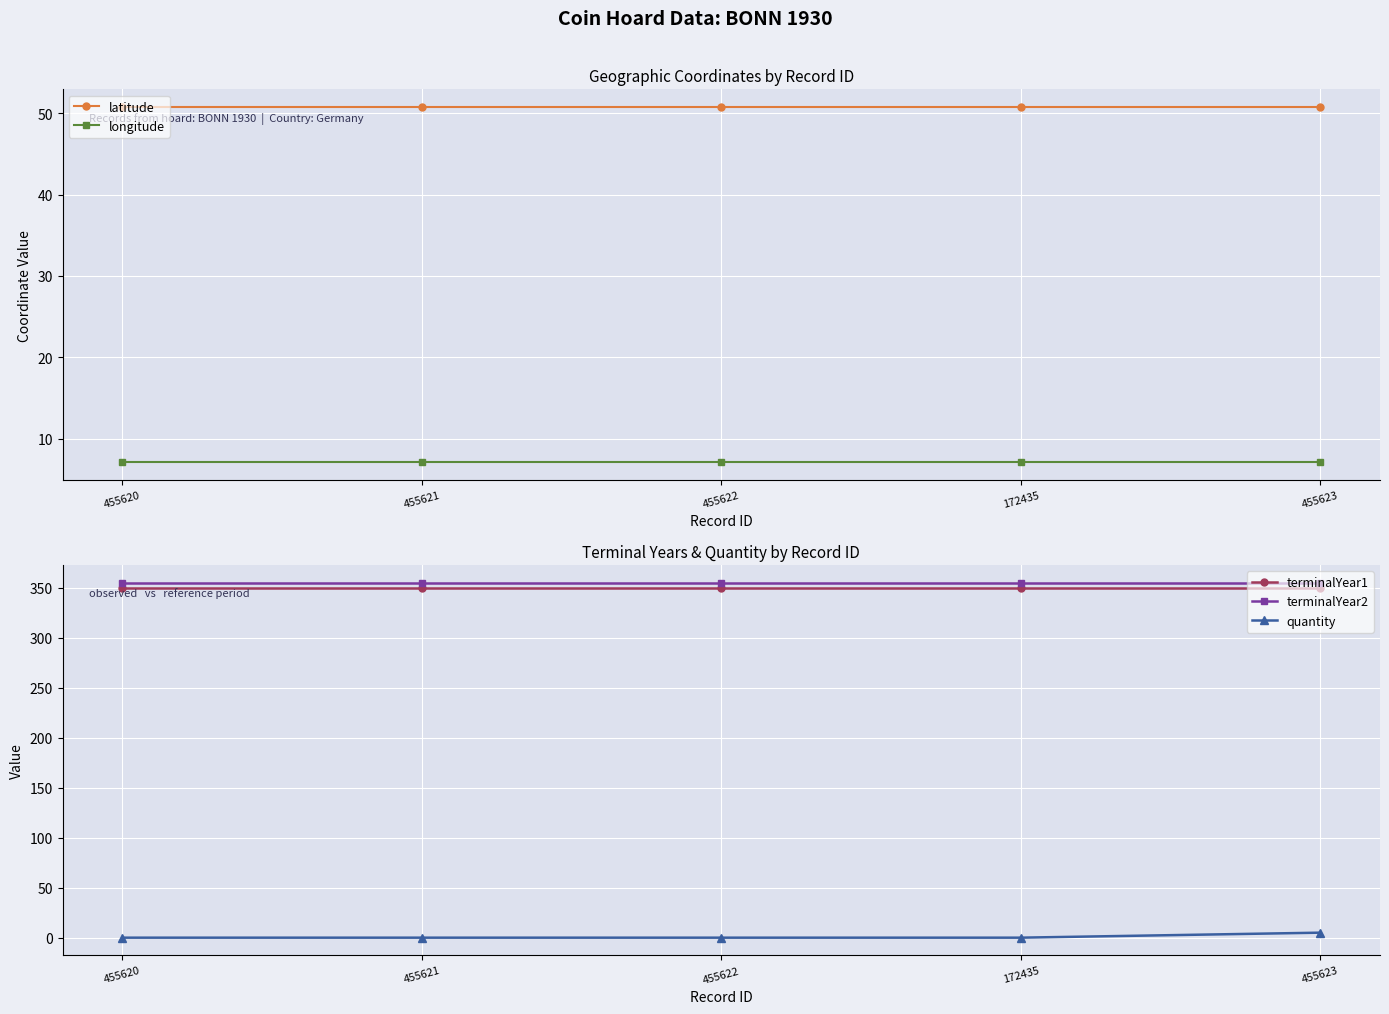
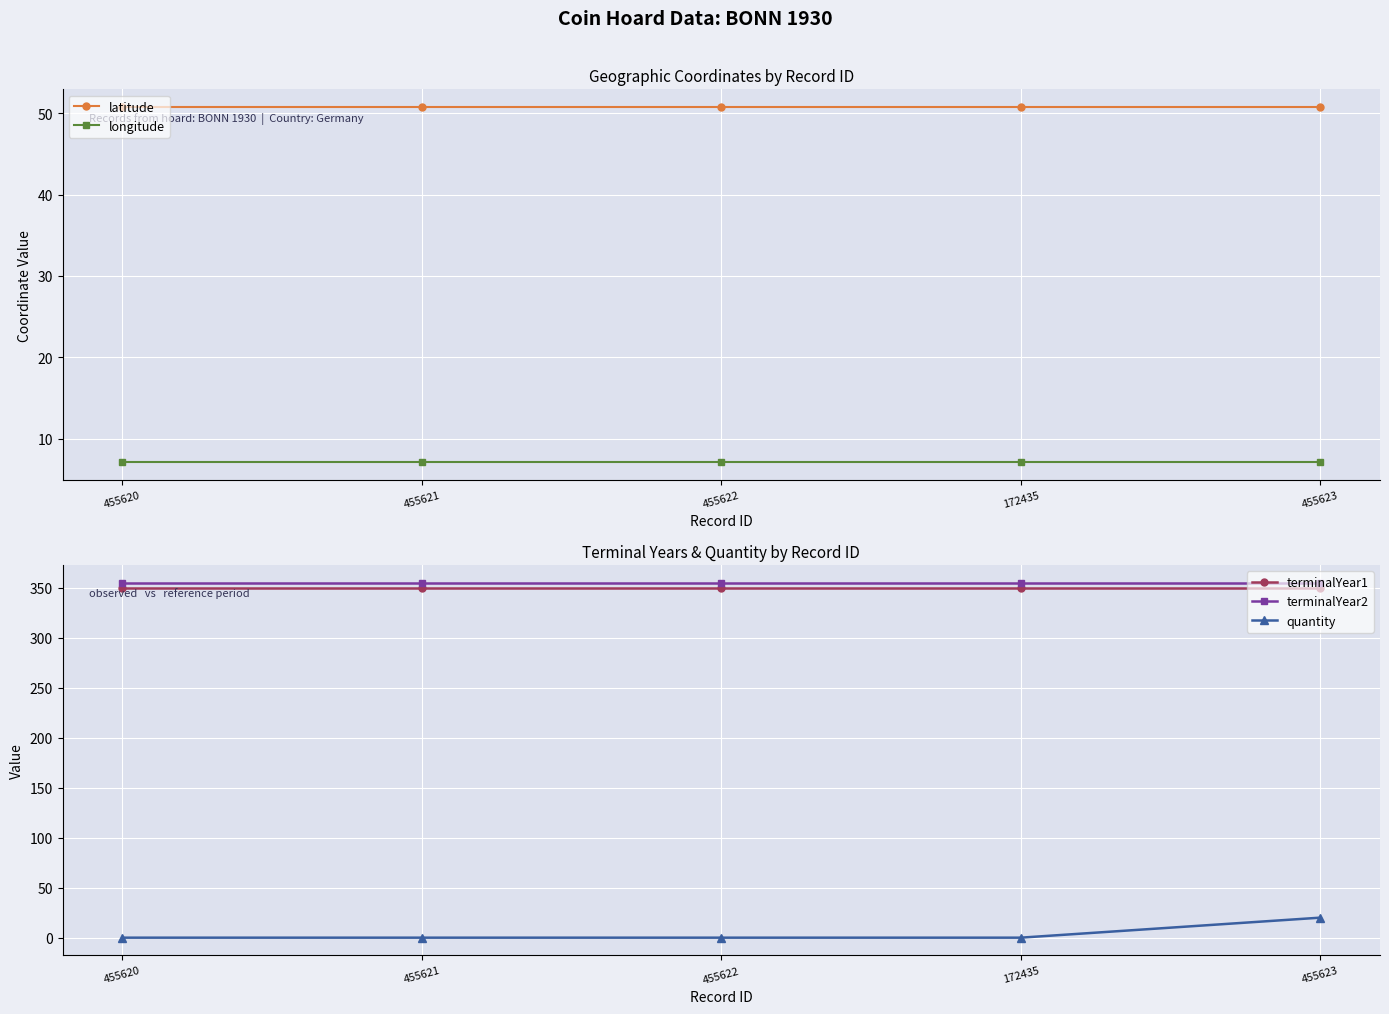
Terminal Years & Quantity by Record ID, quantity, 455623: 5 -> 20
